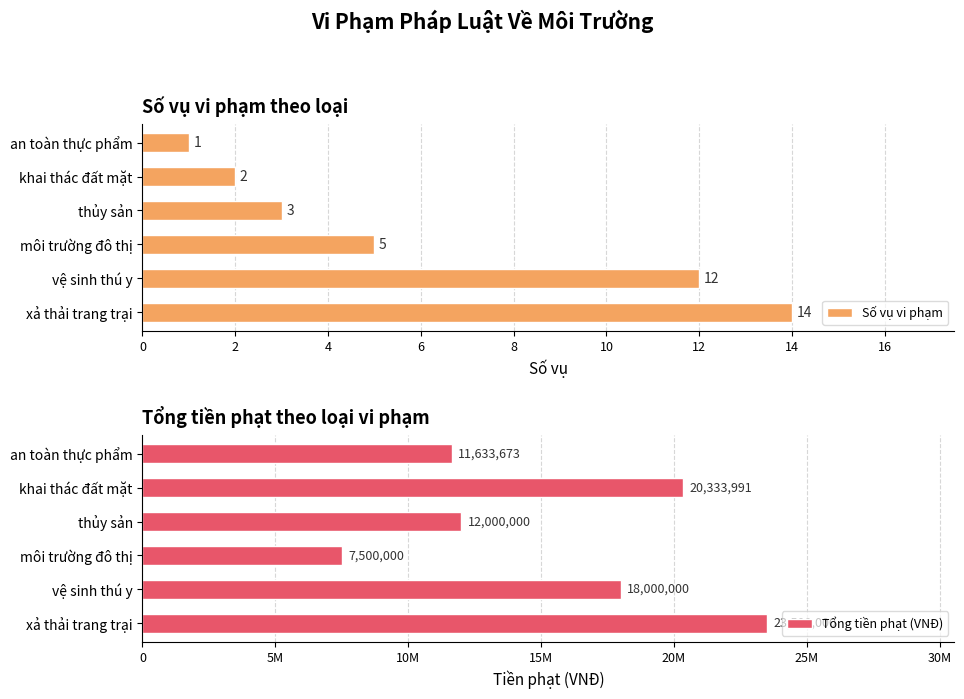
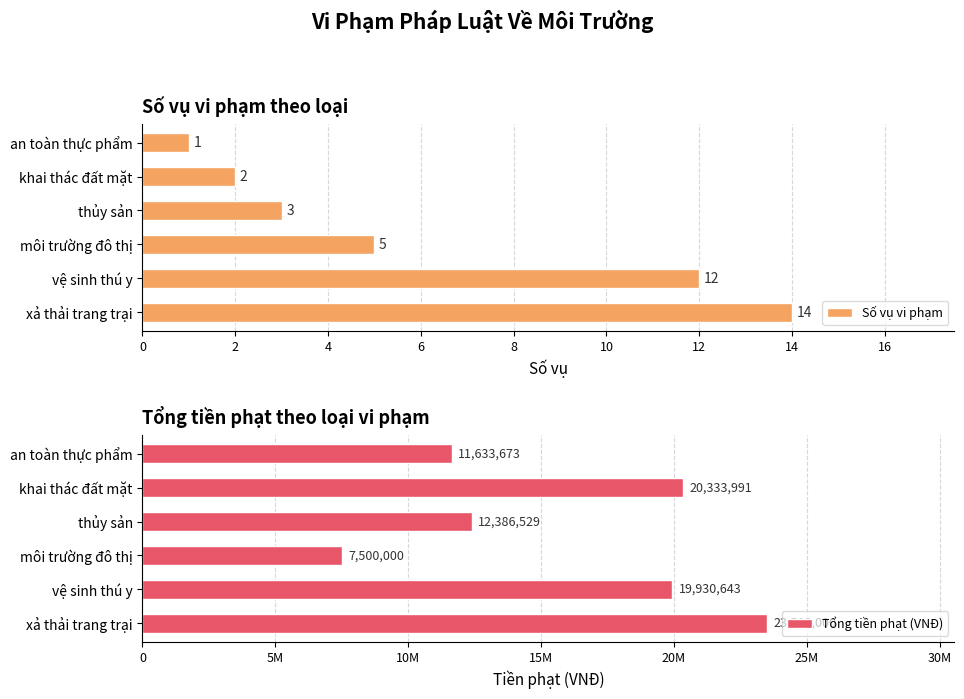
Tổng tiền phạt theo loại vi phạm, thủy sản: 12,000,000 -> 12,386,529
Tổng tiền phạt theo loại vi phạm, vệ sinh thú y: 18,000,000 -> 19,930,643
